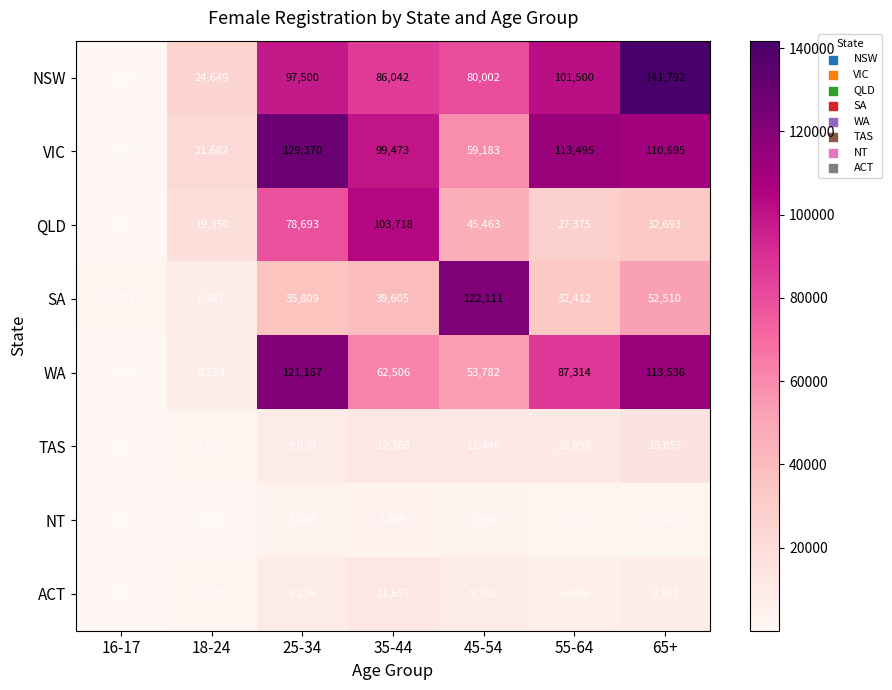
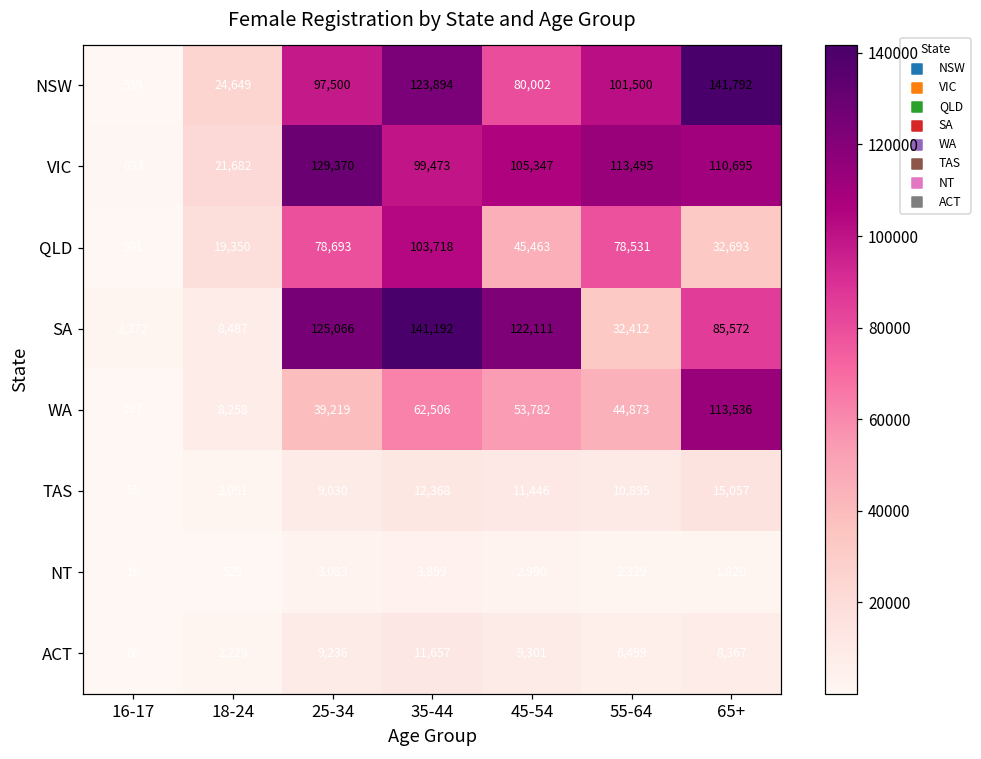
NSW, 35-44: 86,042 -> 123,894
VIC, 45-54: 59,183 -> 105,347
QLD, 55-64: 27,375 -> 78,531
SA, 25-34: 35,809 -> 125,066
SA, 35-44: 39,605 -> 141,192
SA, 65+: 52,510 -> 85,572
WA, 25-34: 121,167 -> 39,219
WA, 55-64: 87,314 -> 44,873
